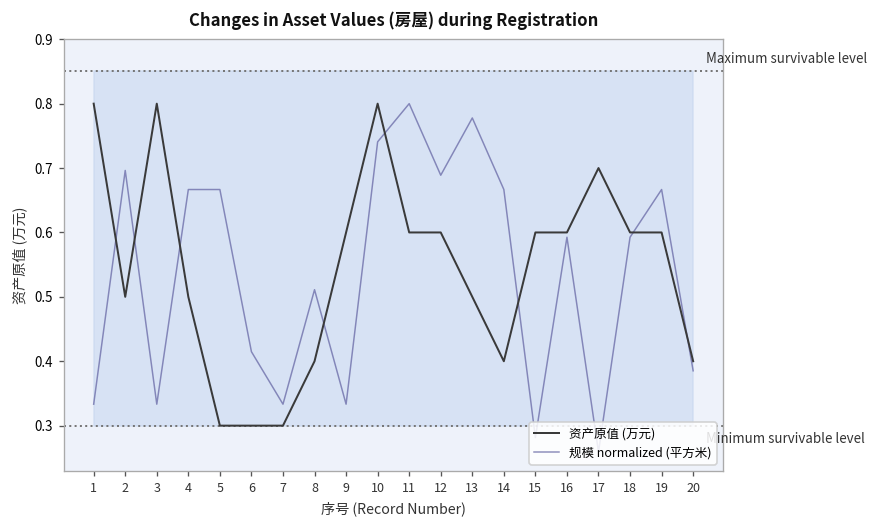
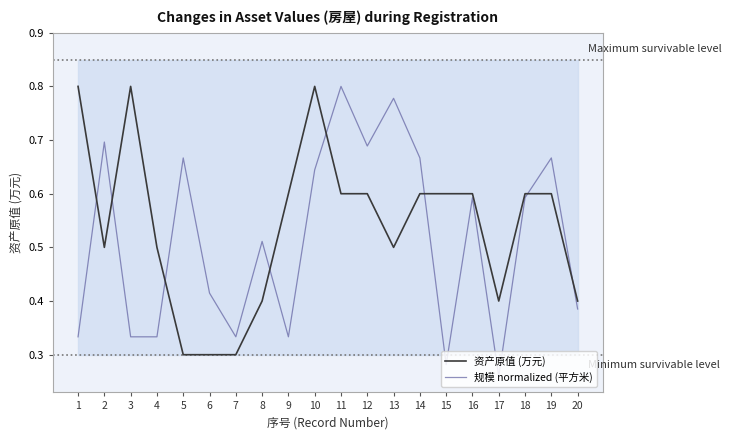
规模 normalized (平方米), 4: 0.67 -> 0.33
规模 normalized (平方米), 10: 0.74 -> 0.64
资产原值 (万元), 14: 0.4 -> 0.6
资产原值 (万元), 17: 0.7 -> 0.4
